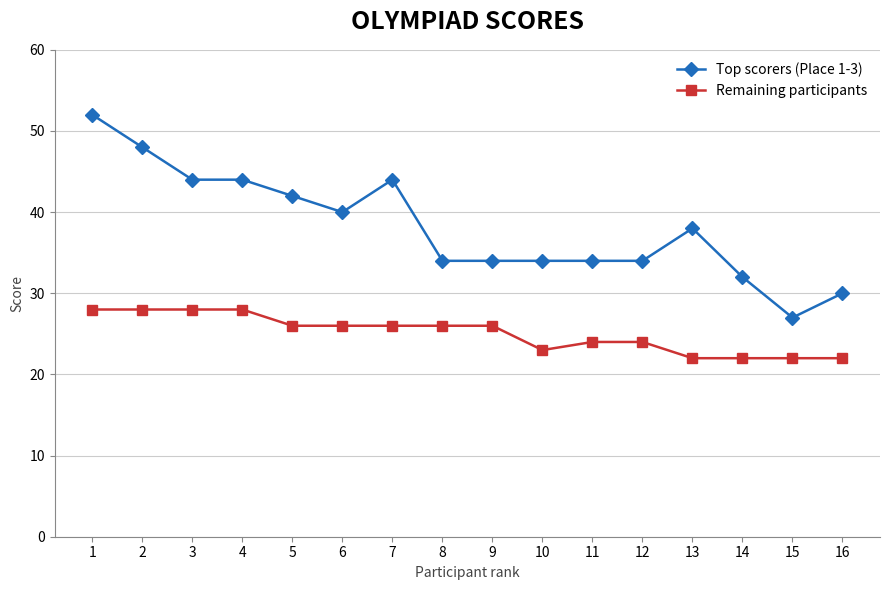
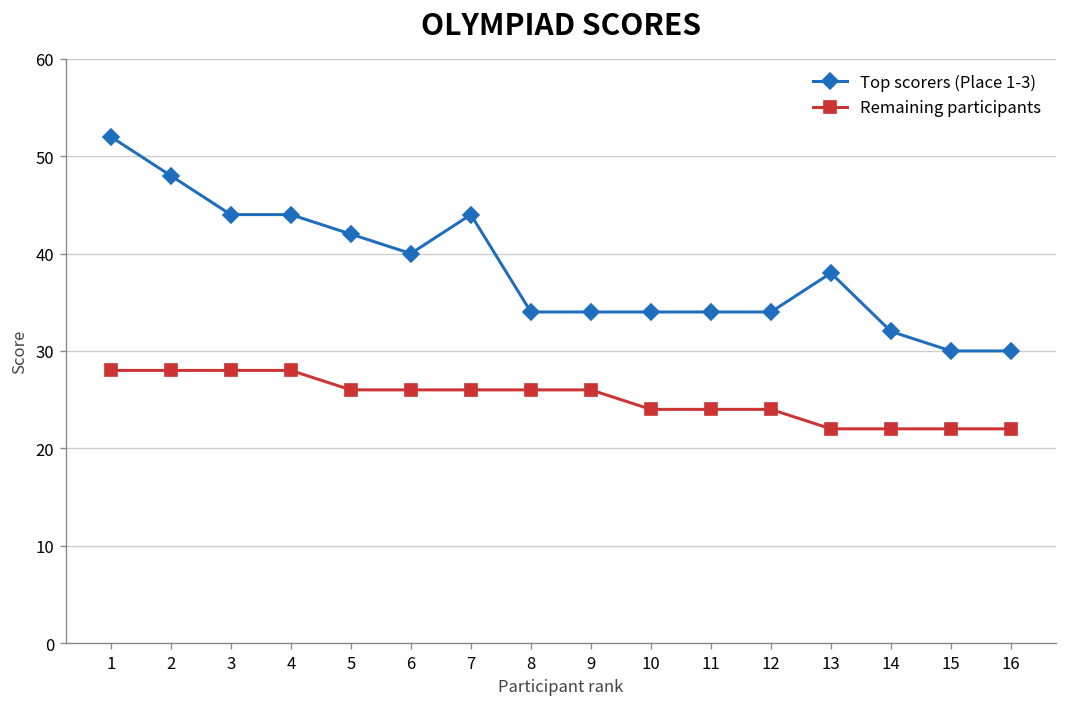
Remaining participants, 10: 23 -> 24
Top scorers (Place 1-3), 15: 27 -> 30
